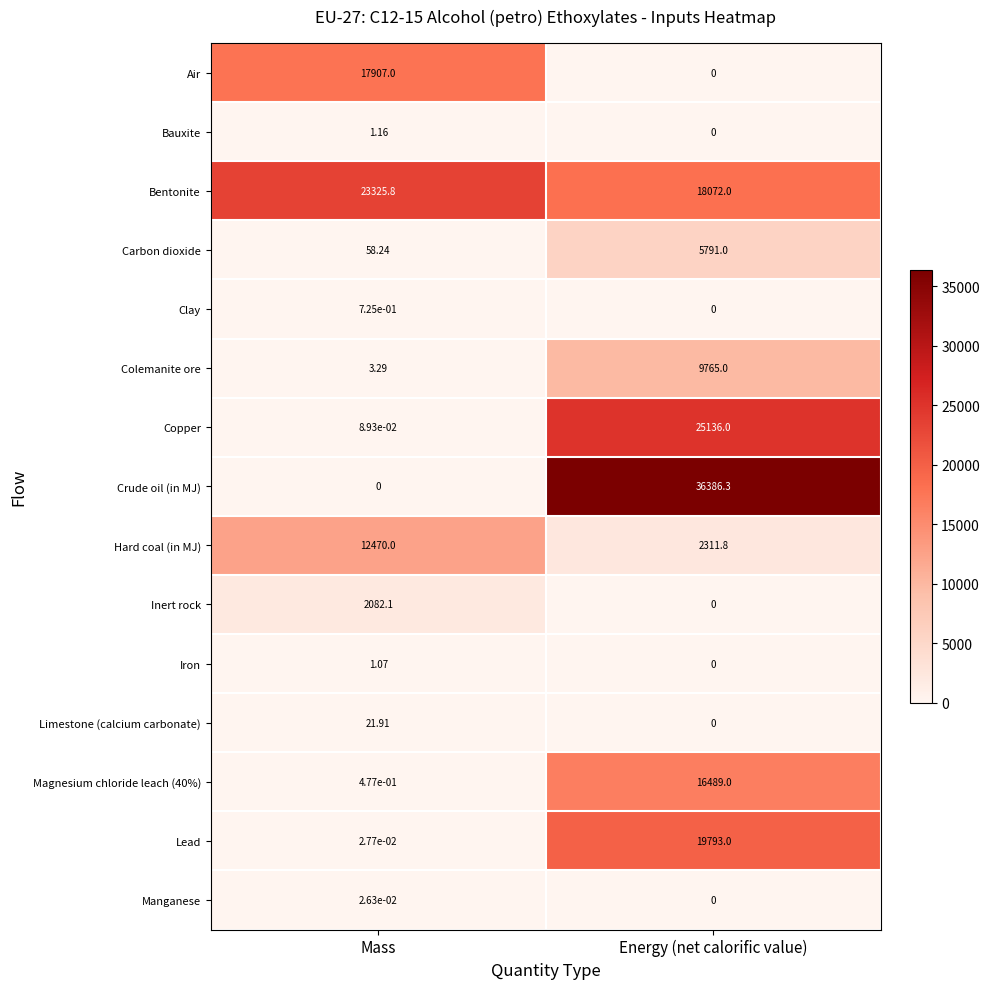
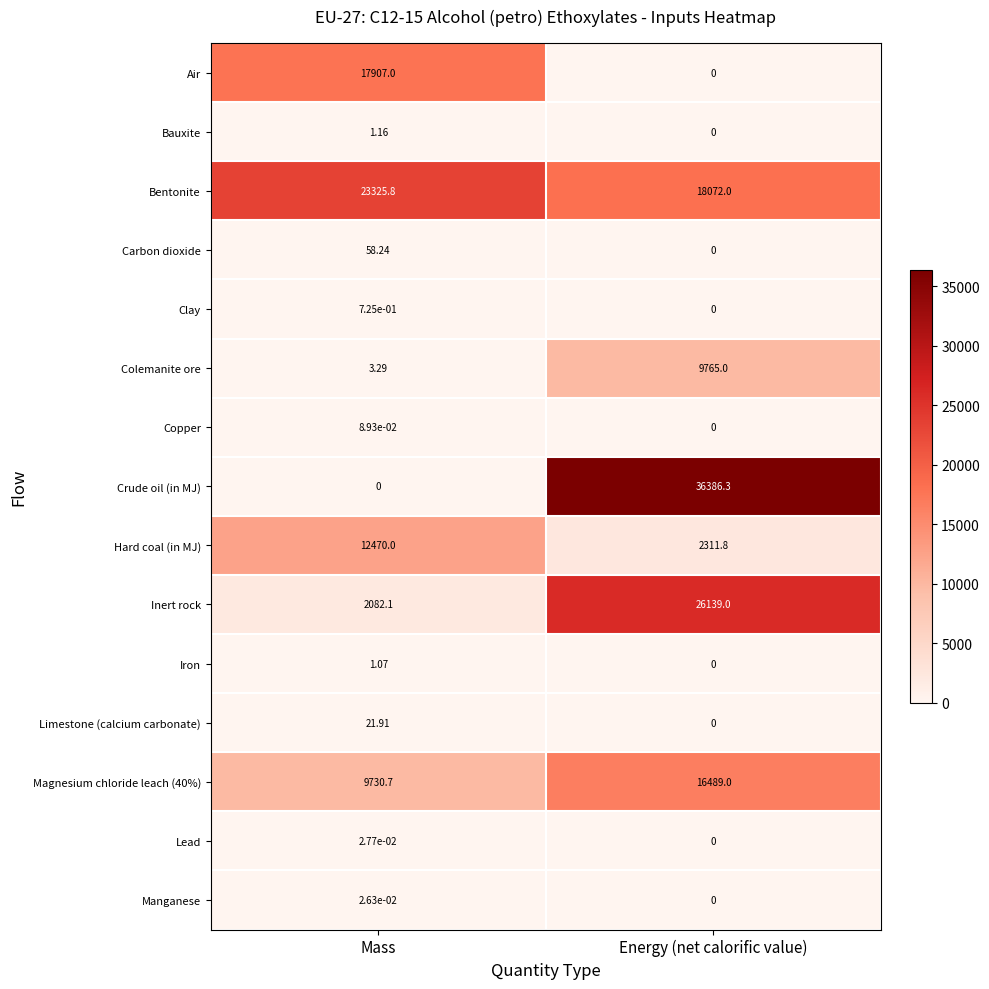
Carbon dioxide, Energy (net calorific value): 5791.0 -> 0
Copper, Energy (net calorific value): 25136.0 -> 0
Inert rock, Energy (net calorific value): 0 -> 26139.0
Magnesium chloride leach (40%), Mass: 4.77e-01 -> 9730.7
Lead, Energy (net calorific value): 19793.0 -> 0
